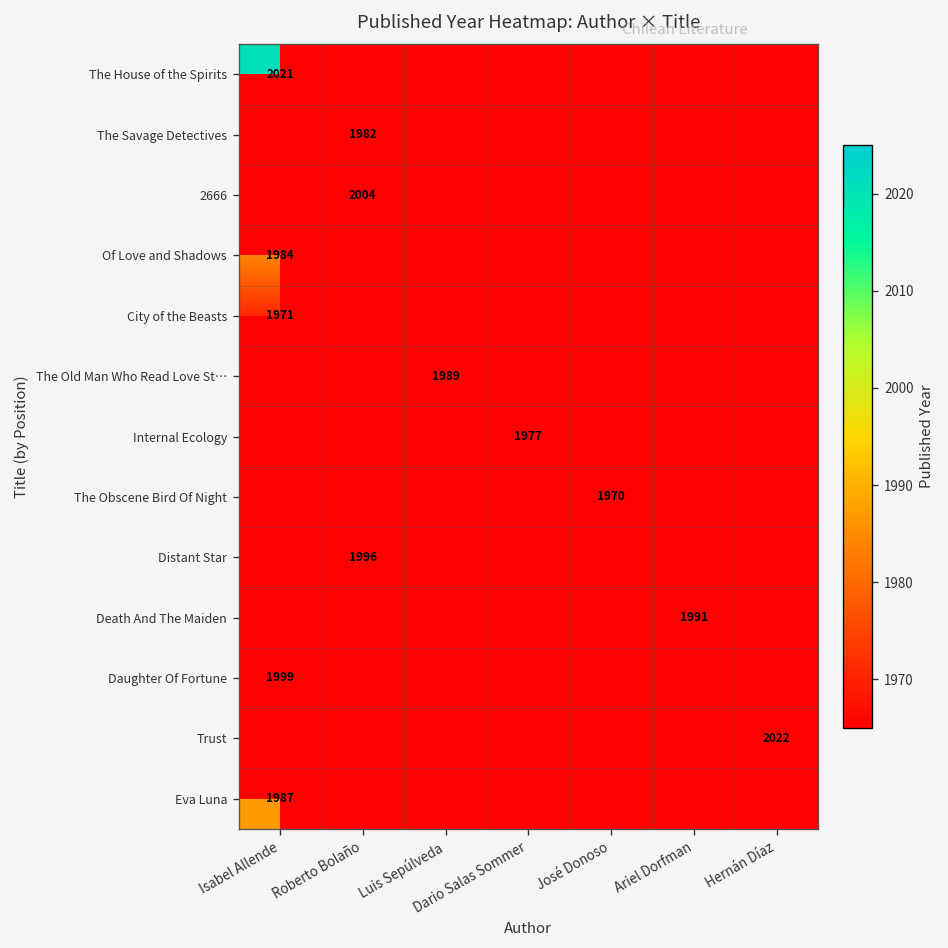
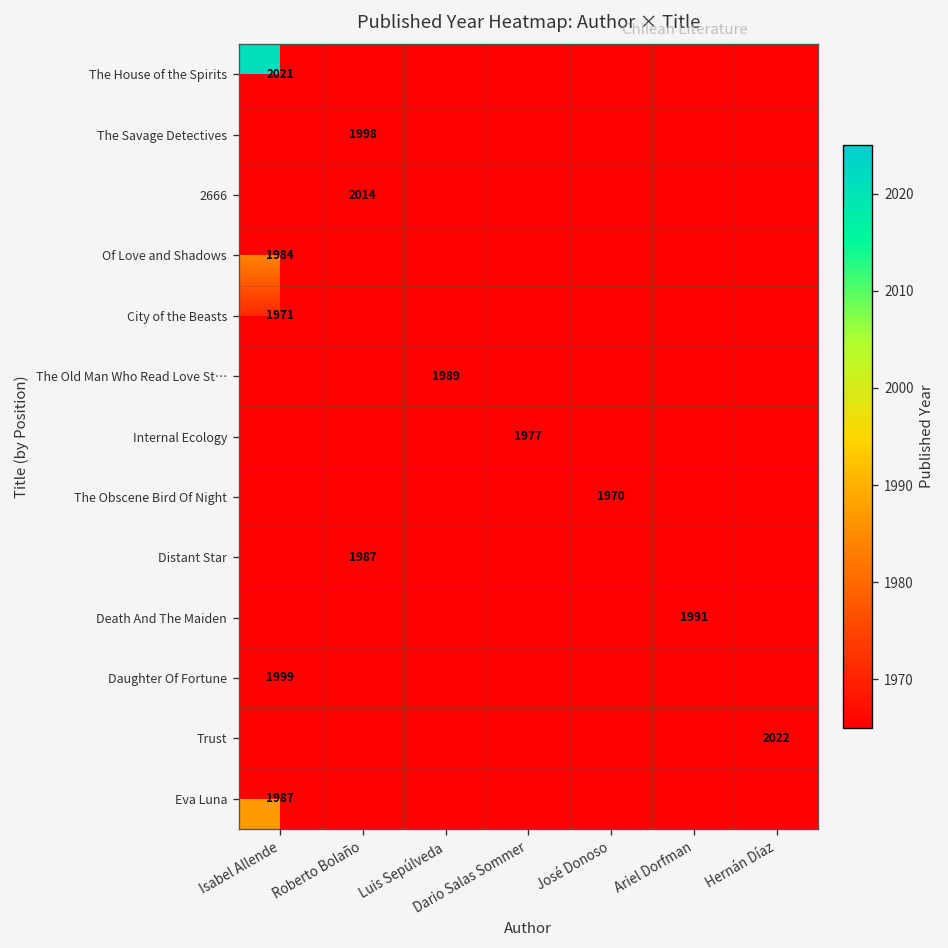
The Savage Detectives, Roberto Bolaño: 1982 -> 1998
2666, Roberto Bolaño: 2004 -> 2014
Distant Star, Roberto Bolaño: 1996 -> 1987
